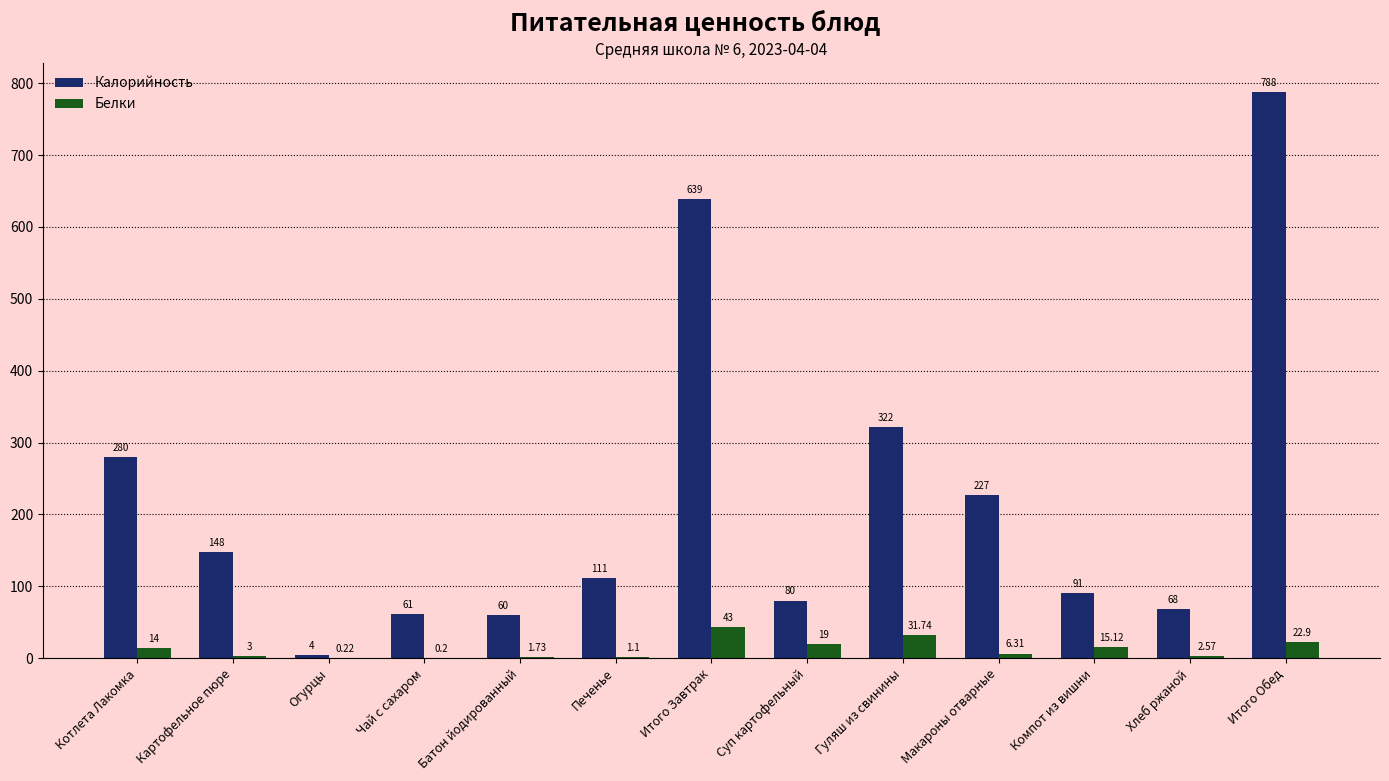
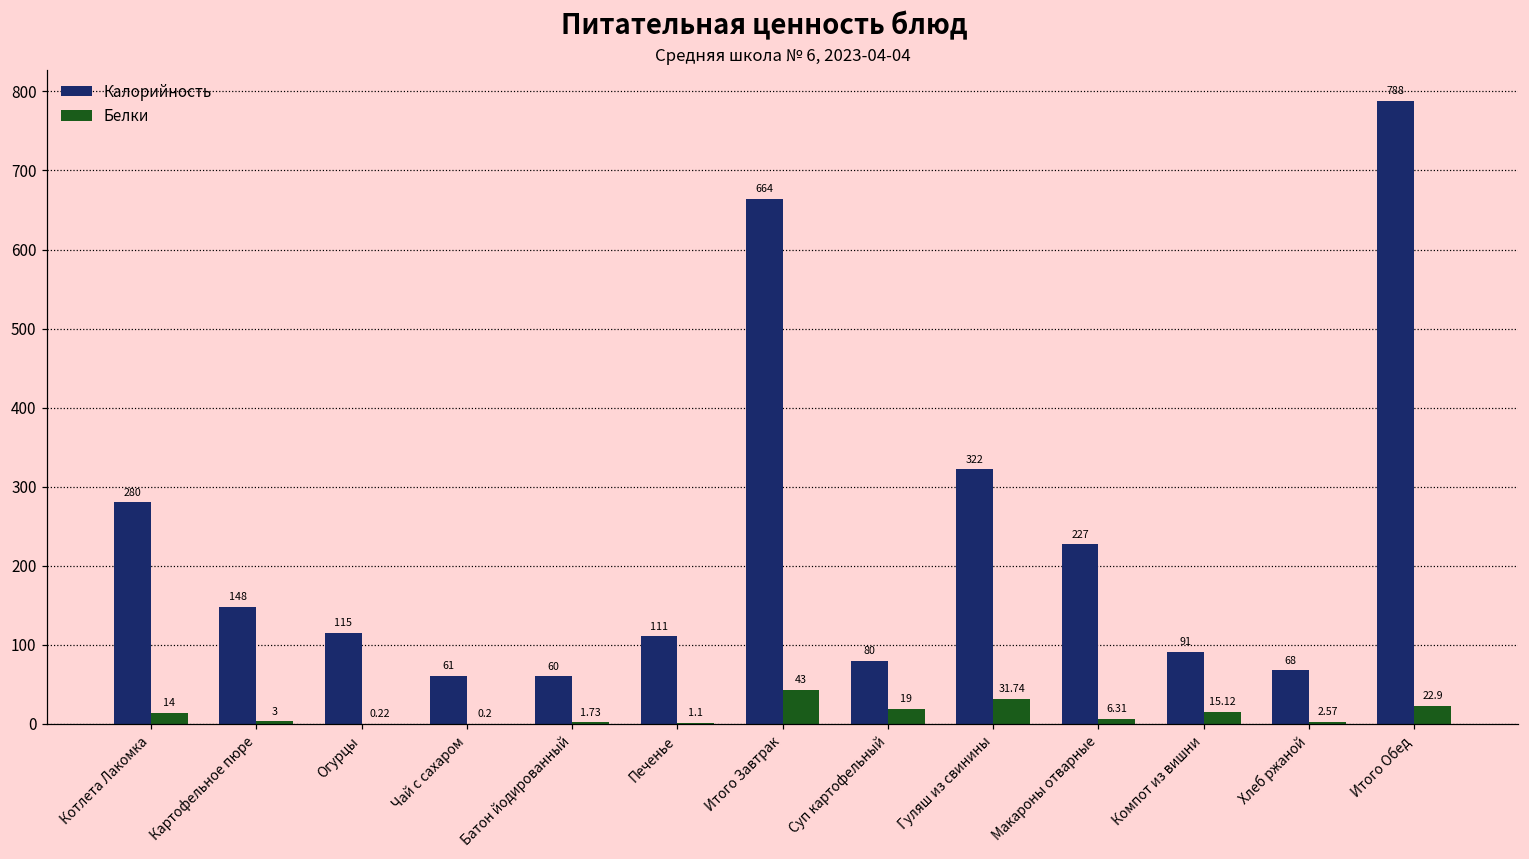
Калорийность, Огурцы: 4 -> 115
Калорийность, Итого Завтрак: 639 -> 664
